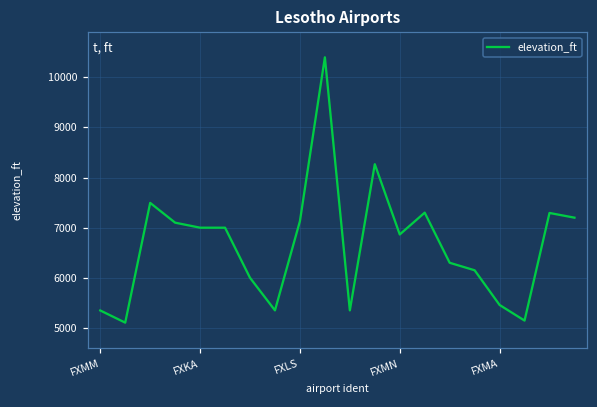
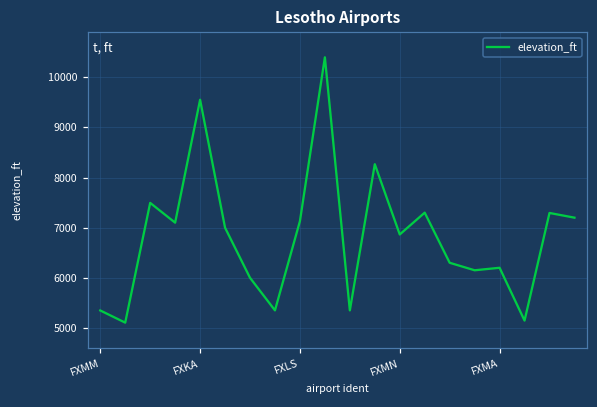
FXKA: 7000 -> 9600
FXMA: 5500 -> 6200
